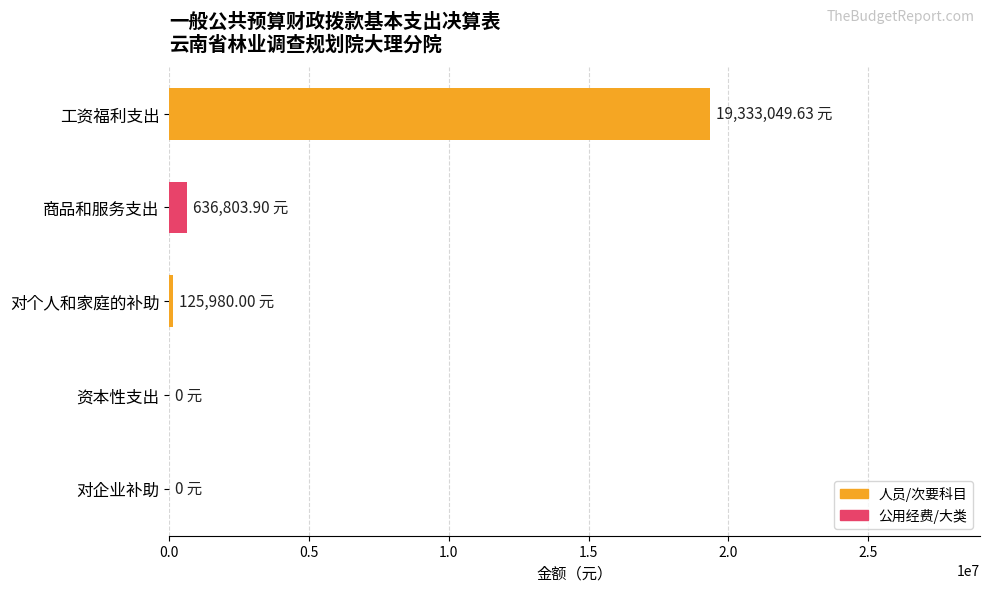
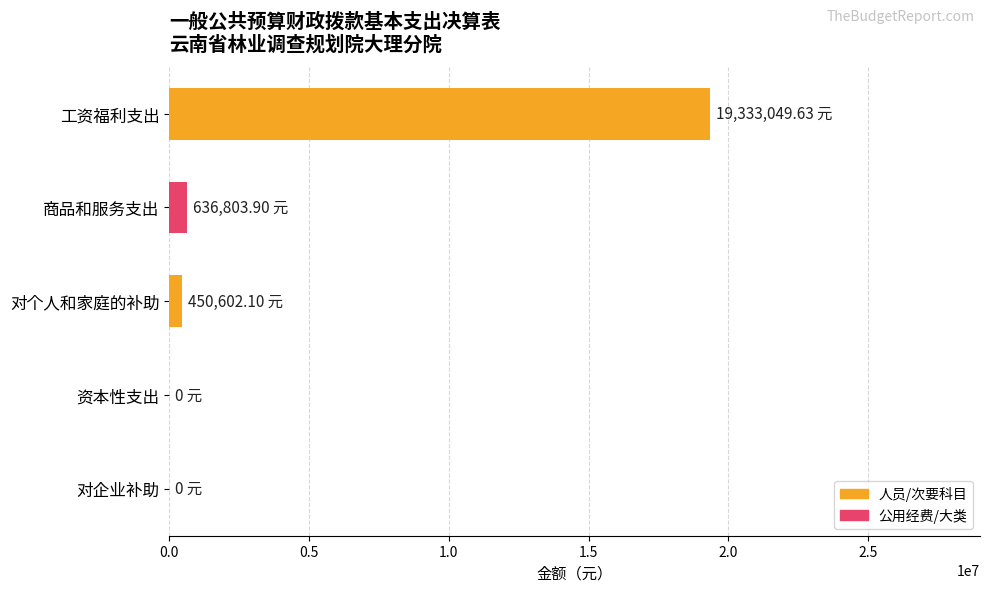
对个人和家庭的补助: 125,980.00 -> 450,602.10
